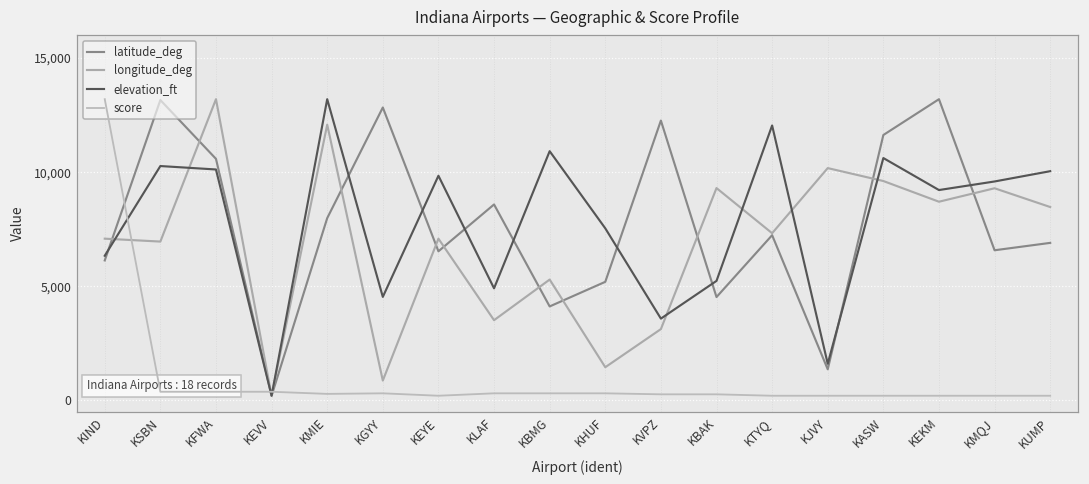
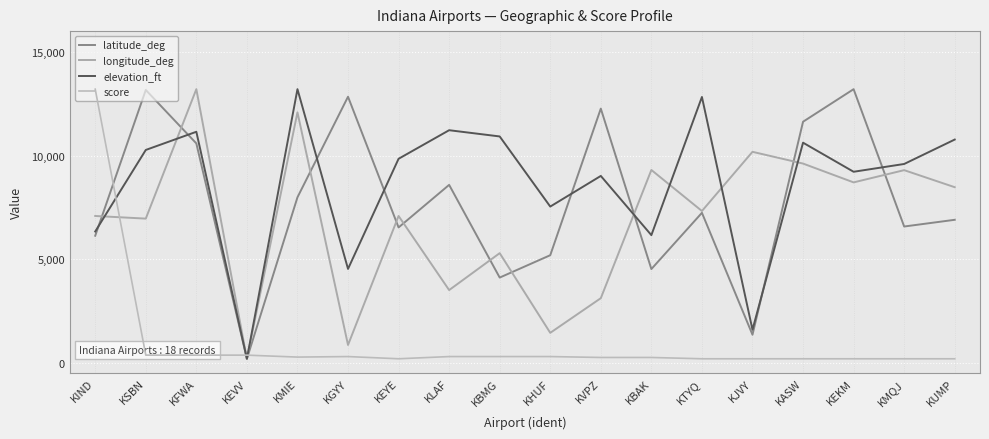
elevation_ft, KFWA: 10,100 -> 11,100
elevation_ft, KLAF: 4,900 -> 11,200
elevation_ft, KVPZ: 3,600 -> 9,000
elevation_ft, KBAK: 5,200 -> 6,200
elevation_ft, KTYQ: 12,000 -> 12,800
elevation_ft, KUMP: 10,000 -> 10,800
